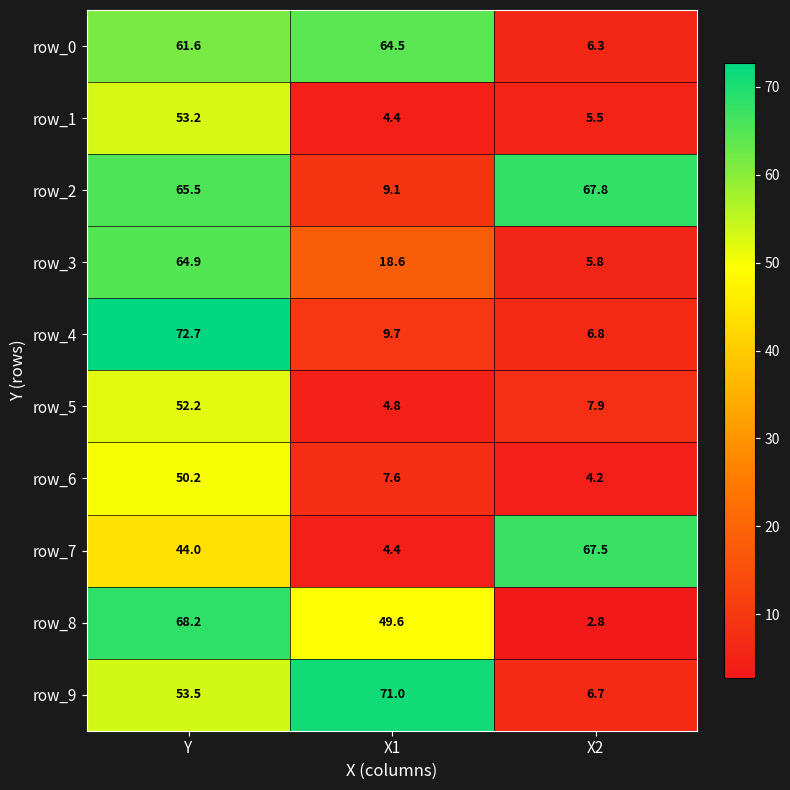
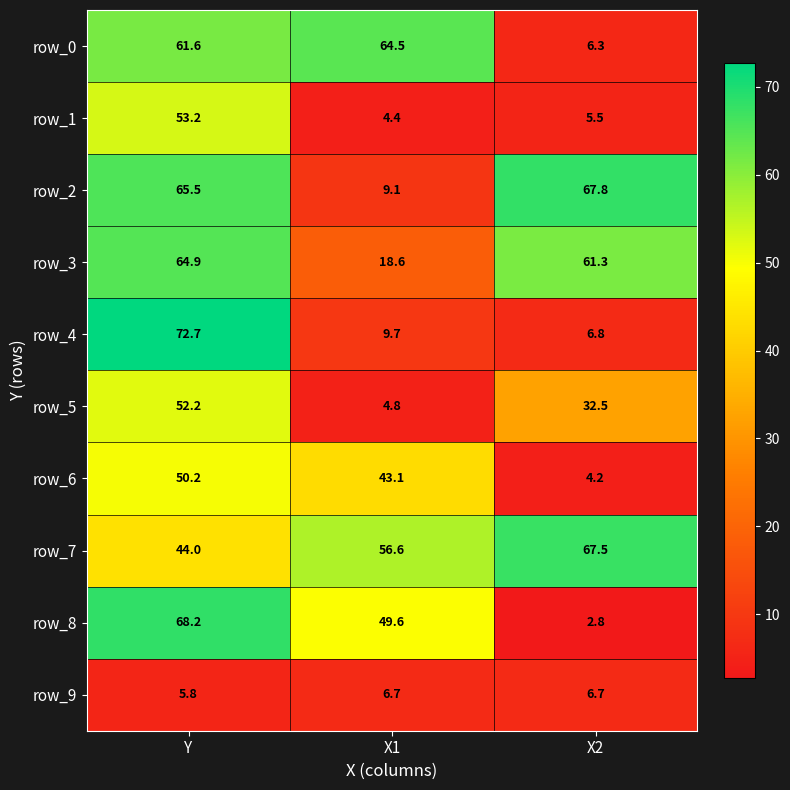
row_3, X2: 5.8 -> 61.3
row_5, X2: 7.9 -> 32.5
row_6, X1: 7.6 -> 43.1
row_7, X1: 4.4 -> 56.6
row_9, Y: 53.5 -> 5.8
row_9, X1: 71.0 -> 6.7
